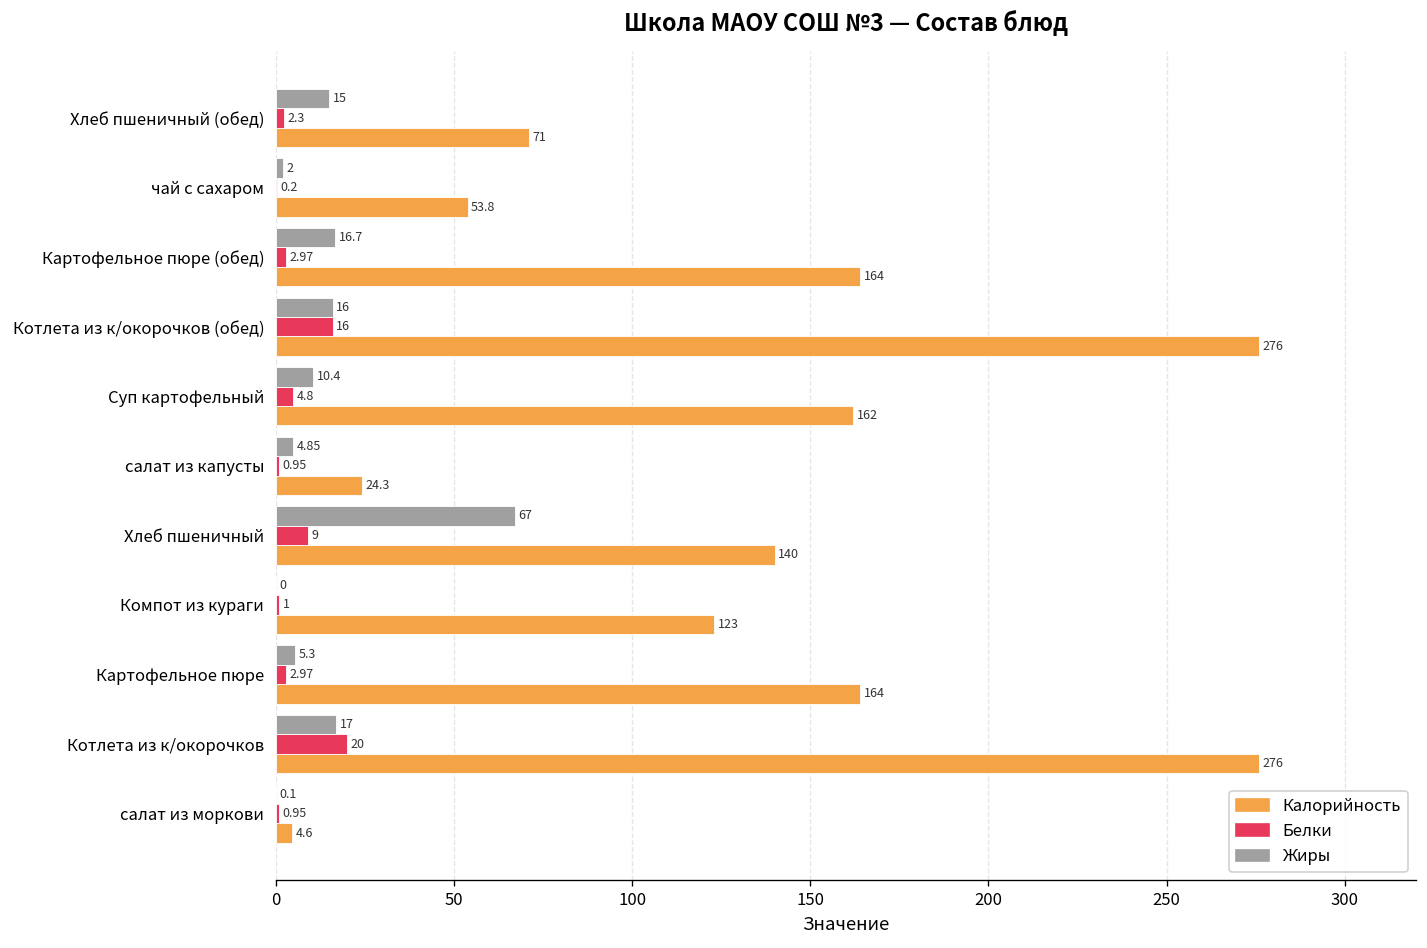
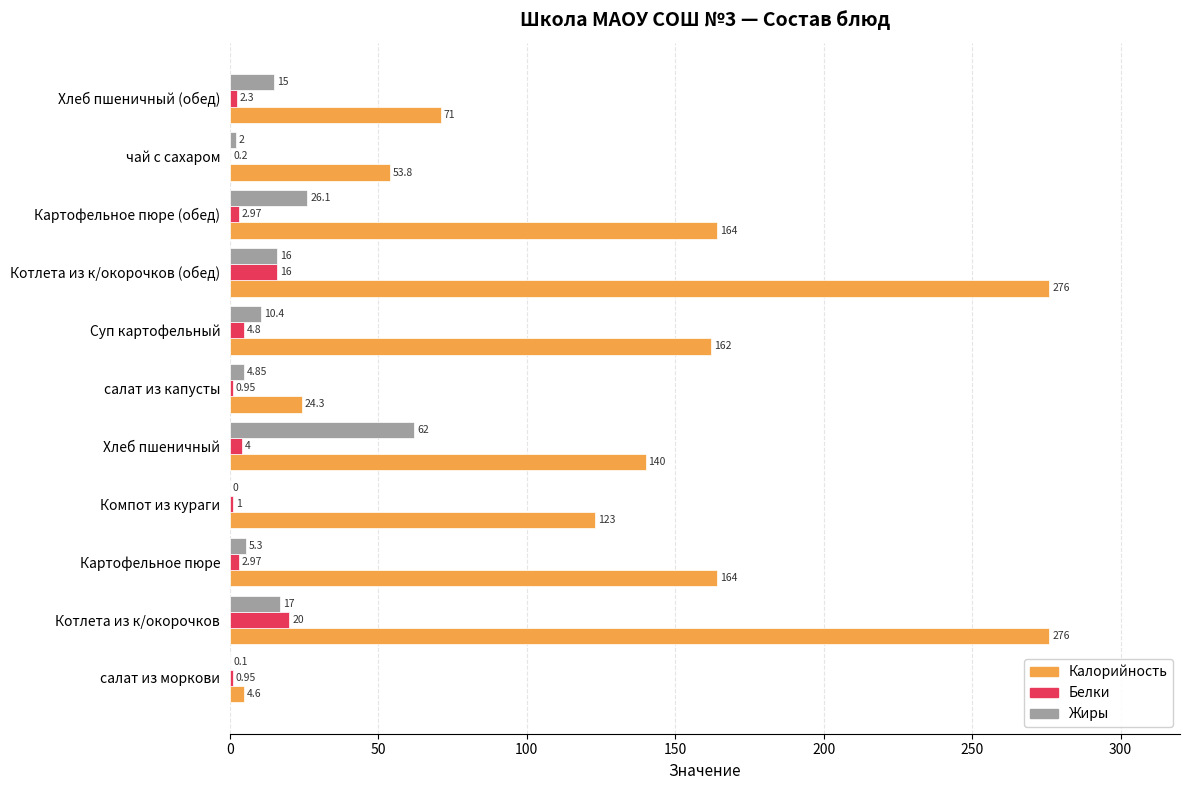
Жиры, Картофельное пюре (обед): 16.7 -> 26.1
Жиры, Хлеб пшеничный: 67 -> 62
Белки, Хлеб пшеничный: 9 -> 4
